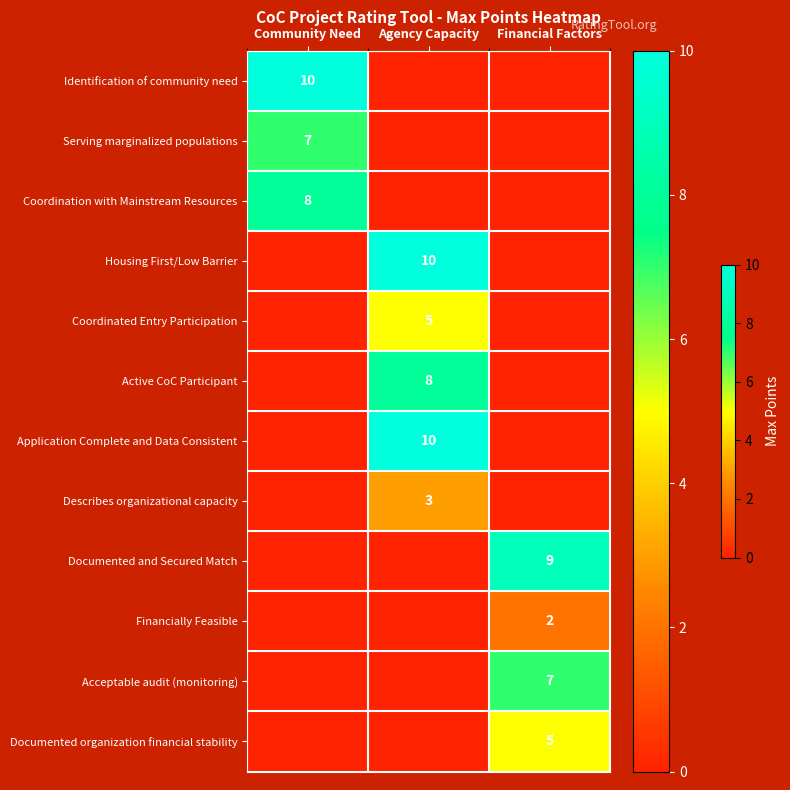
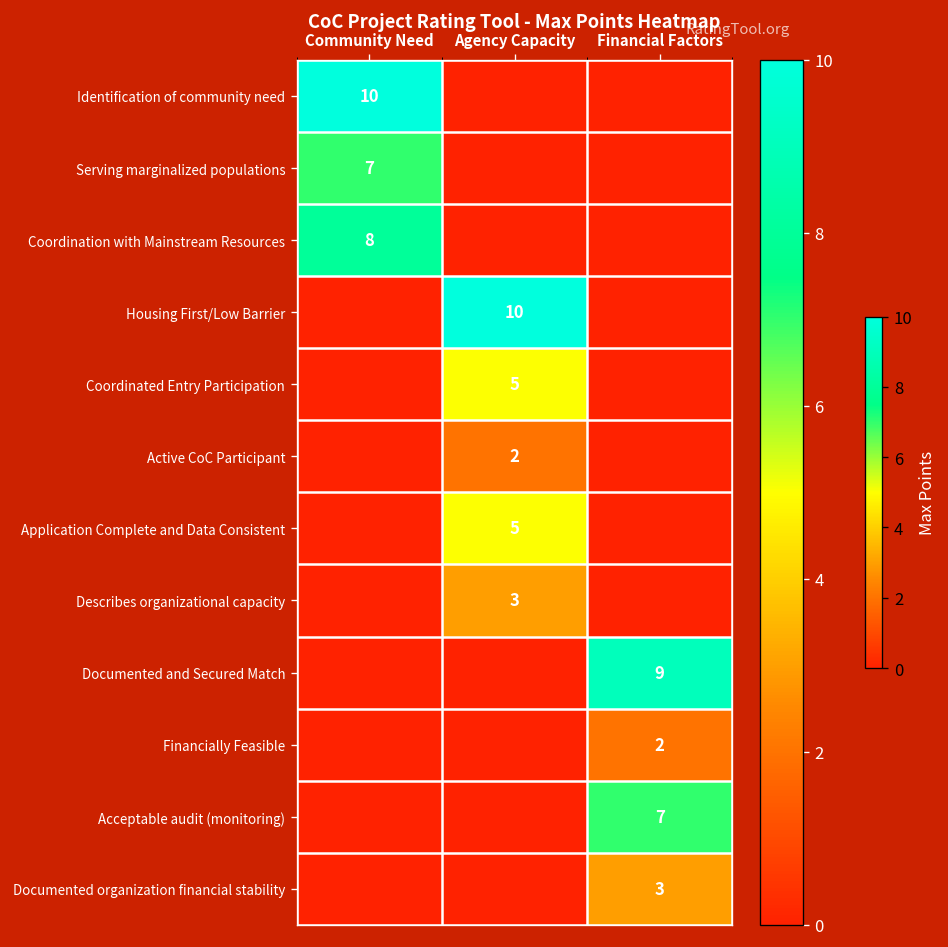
Active CoC Participant, Agency Capacity: 8 -> 2
Application Complete and Data Consistent, Agency Capacity: 10 -> 5
Documented organization financial stability, Financial Factors: 5 -> 3
